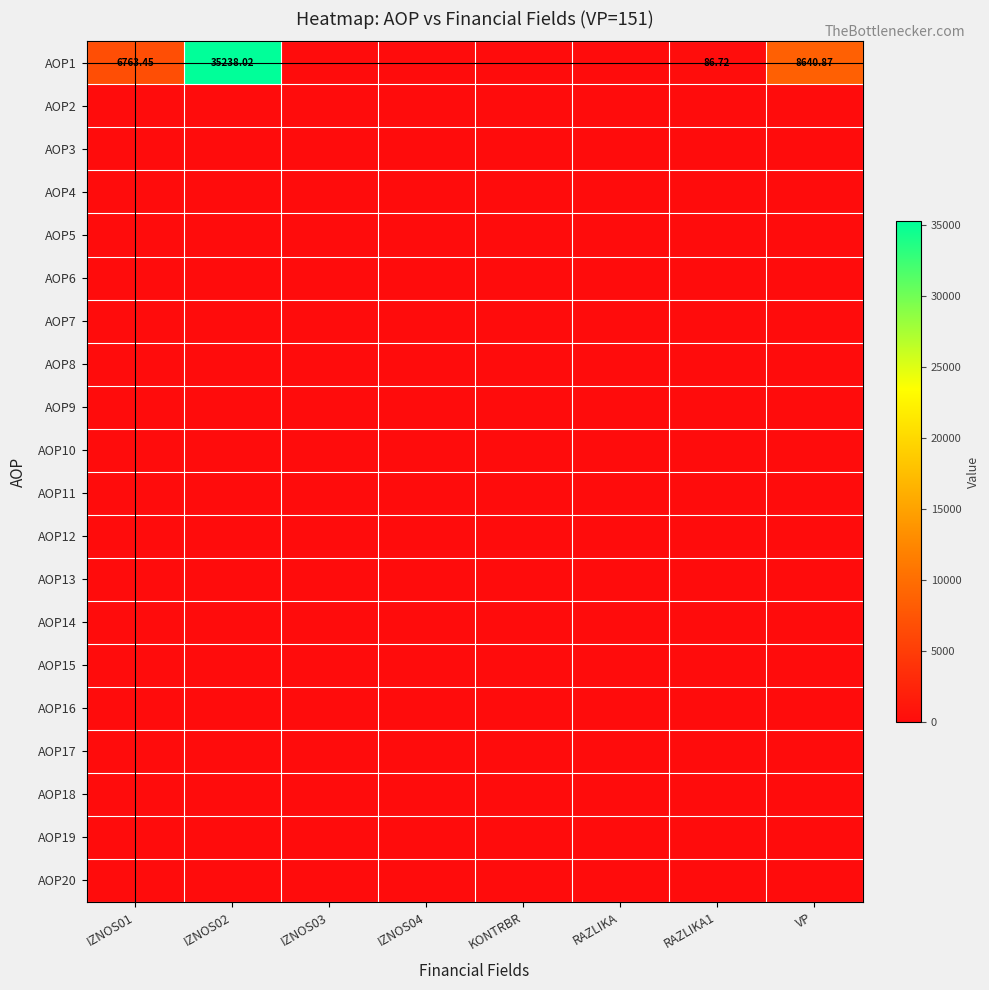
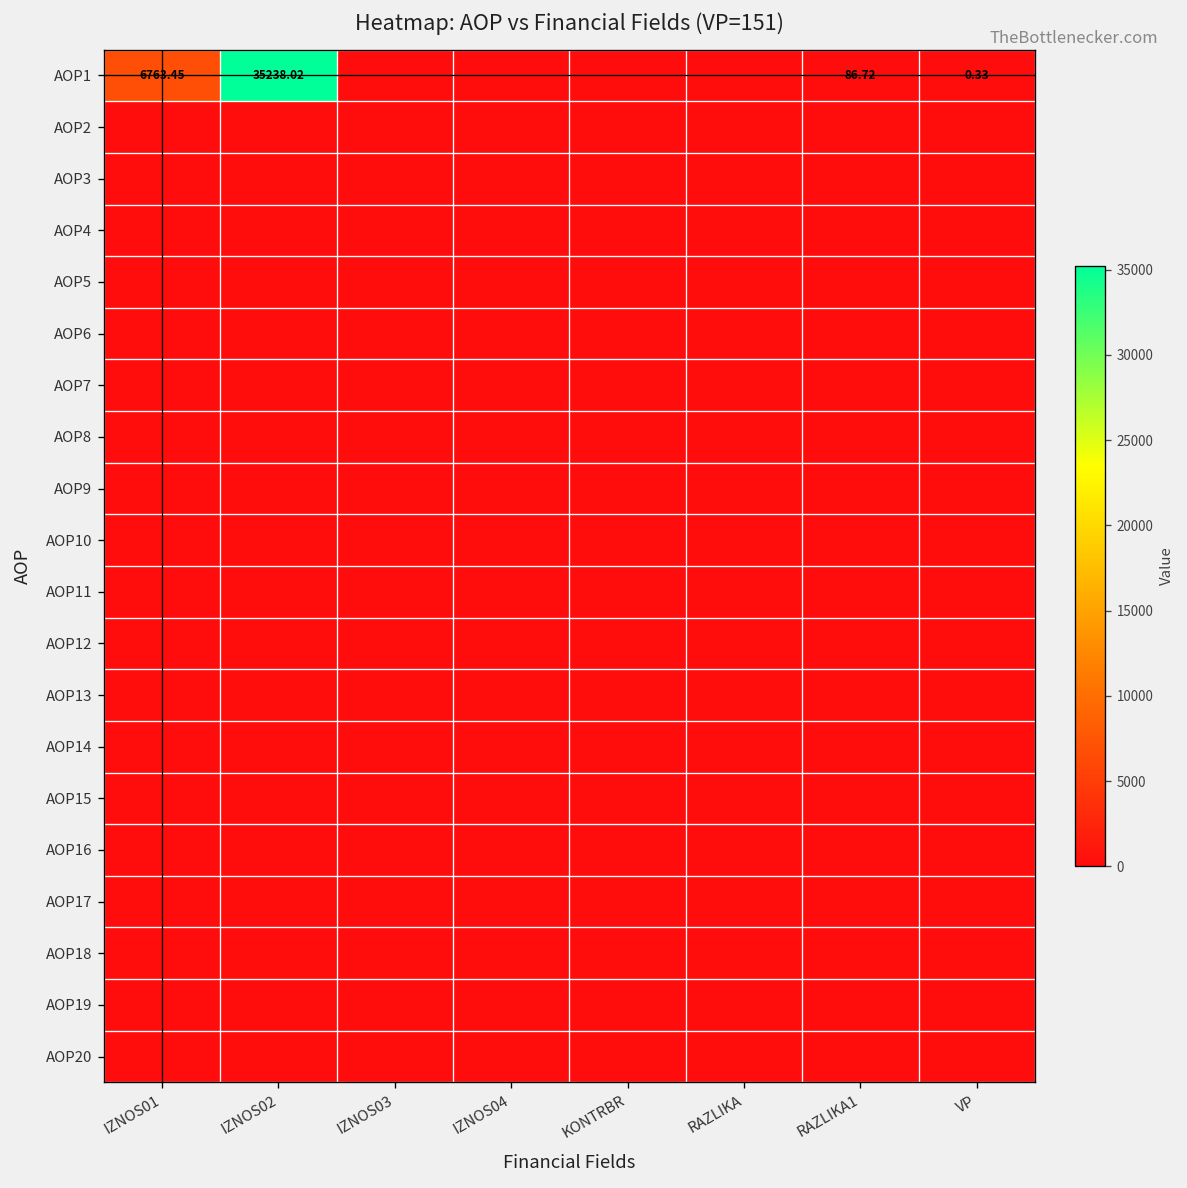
AOP1, VP: 8640.87 -> 0.33
